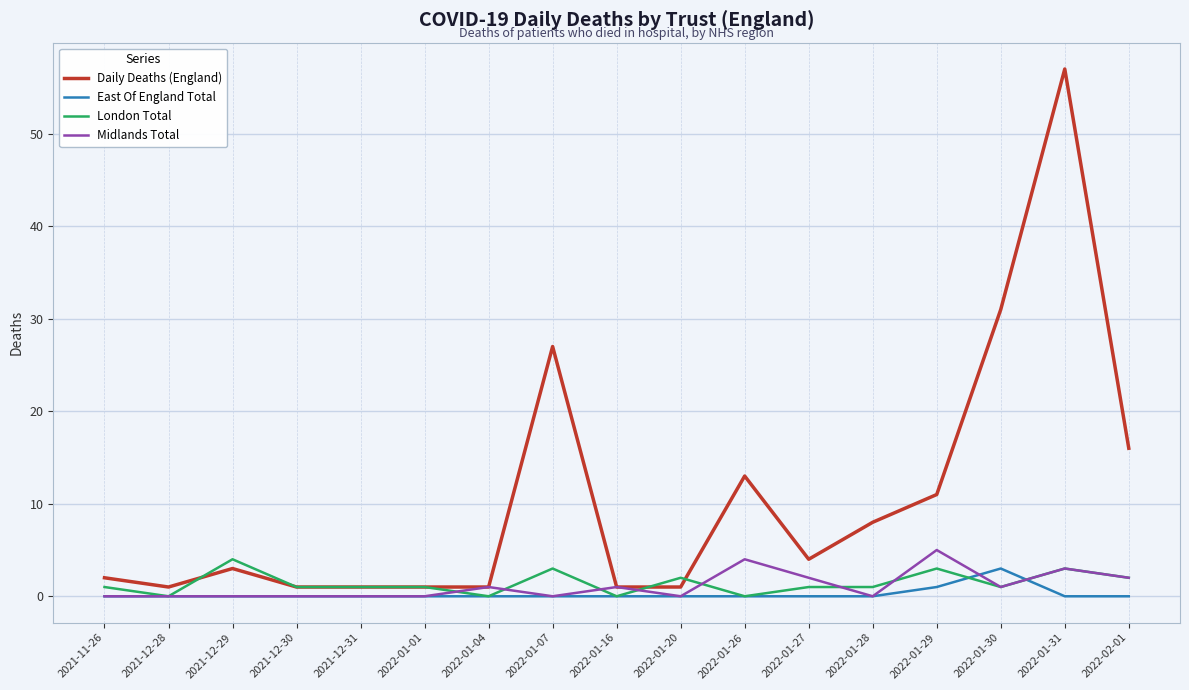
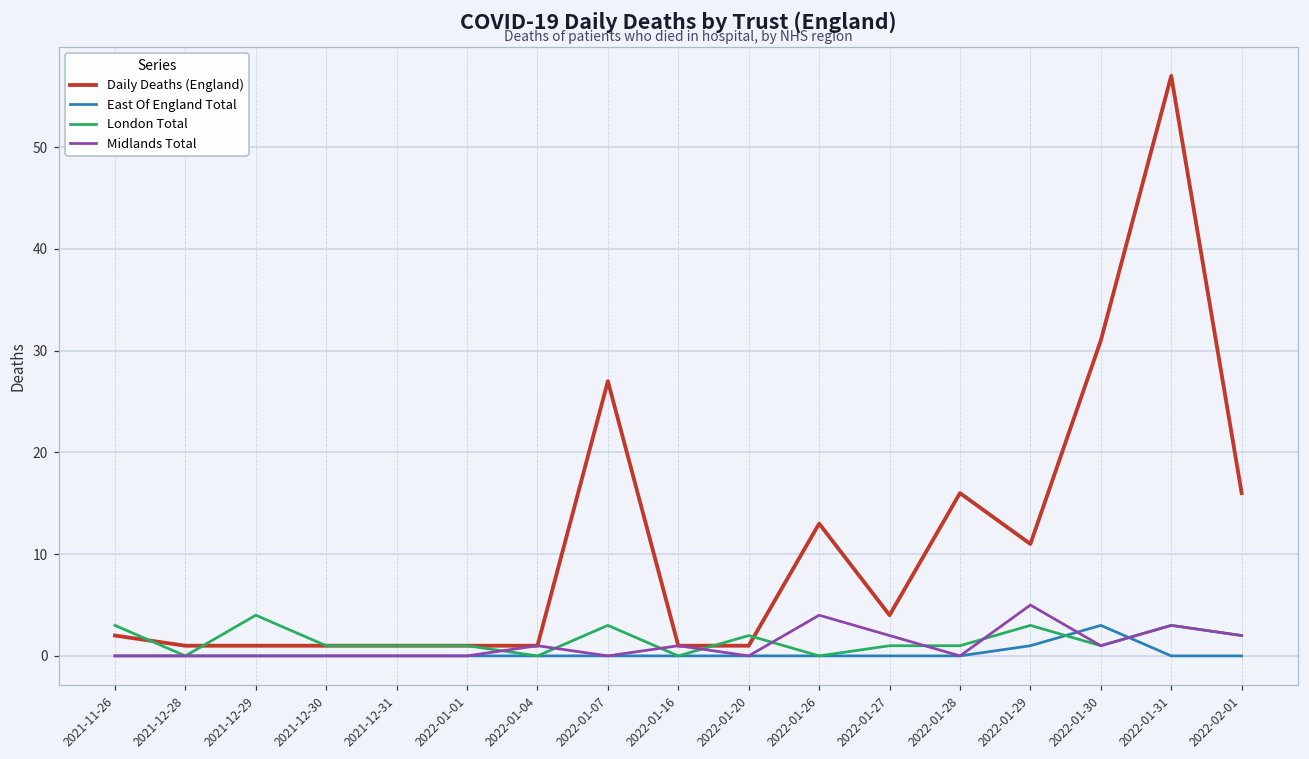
London Total, 2021-11-26: 1 -> 3
Daily Deaths (England), 2021-12-29: 3 -> 1
Daily Deaths (England), 2022-01-28: 8 -> 16
